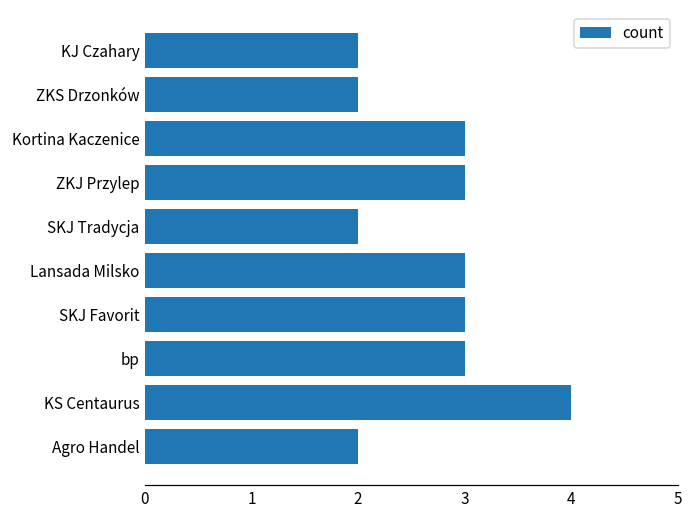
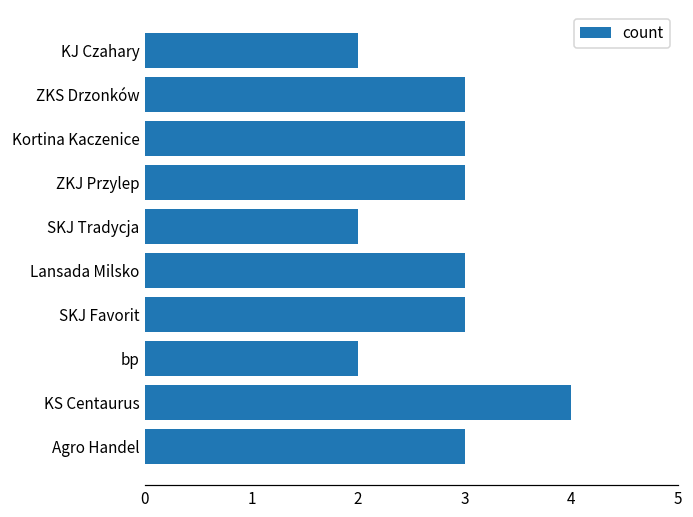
ZKS Drzonków: 2 -> 3
bp: 3 -> 2
Agro Handel: 2 -> 3
